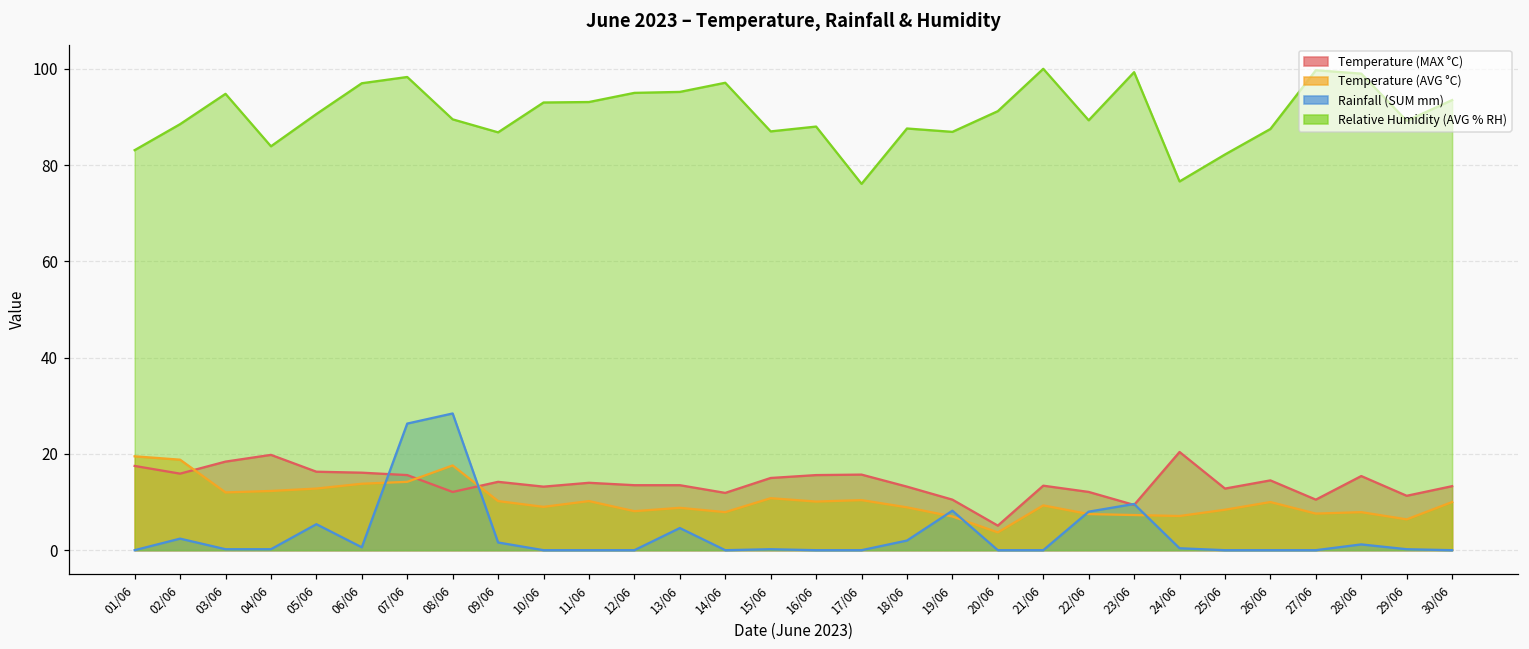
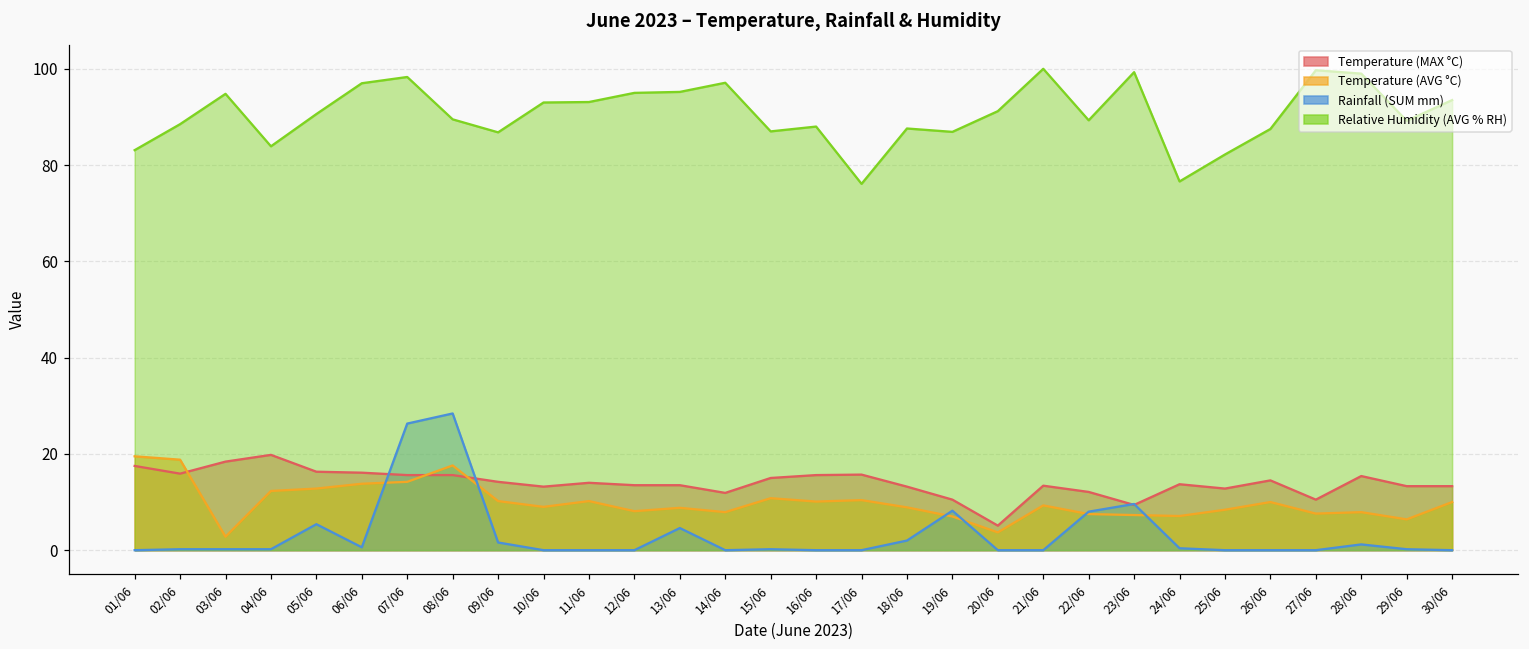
Rainfall (SUM mm), 02/06: 2 -> 0
Temperature (AVG °C), 03/06: 12 -> 3
Temperature (MAX °C), 08/06: 12 -> 16
Temperature (MAX °C), 24/06: 20 -> 14
Temperature (MAX °C), 29/06: 11 -> 13
